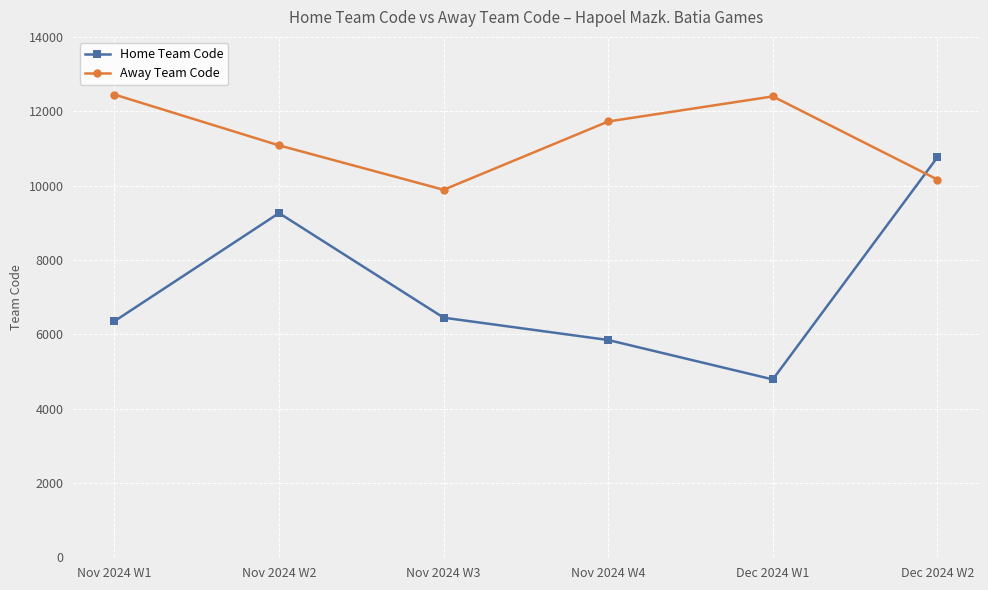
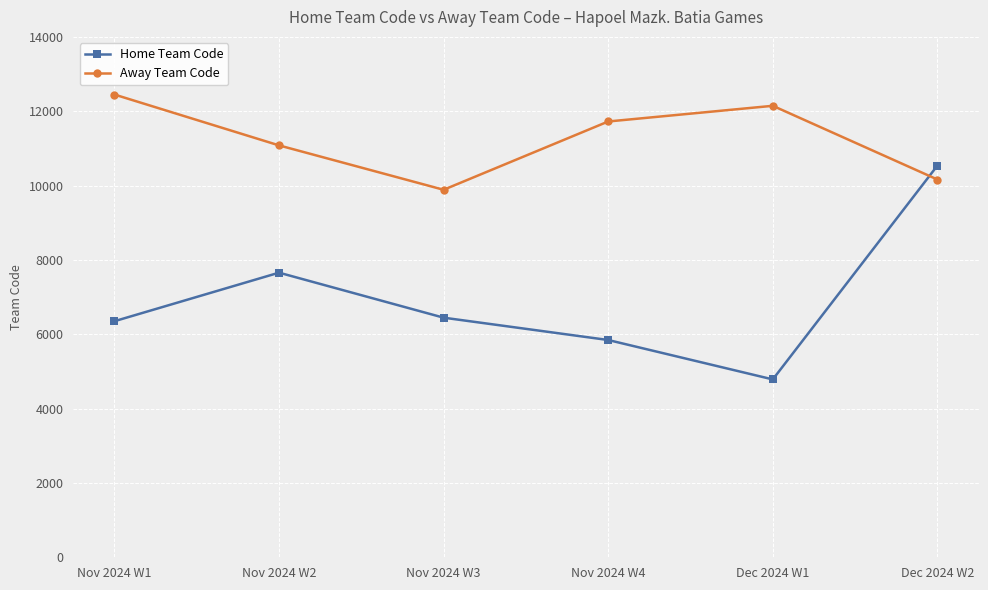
Home Team Code, Nov 2024 W2: 9300 -> 7700
Away Team Code, Dec 2024 W1: 12400 -> 12100
Home Team Code, Dec 2024 W2: 10800 -> 10500
